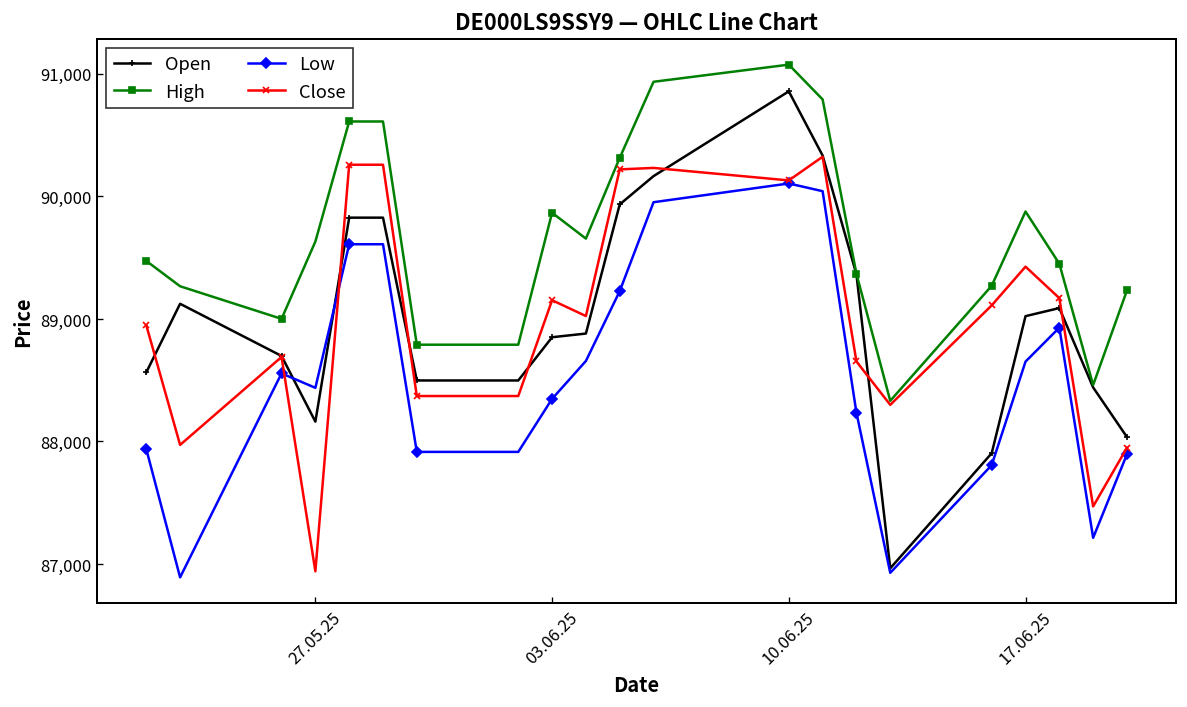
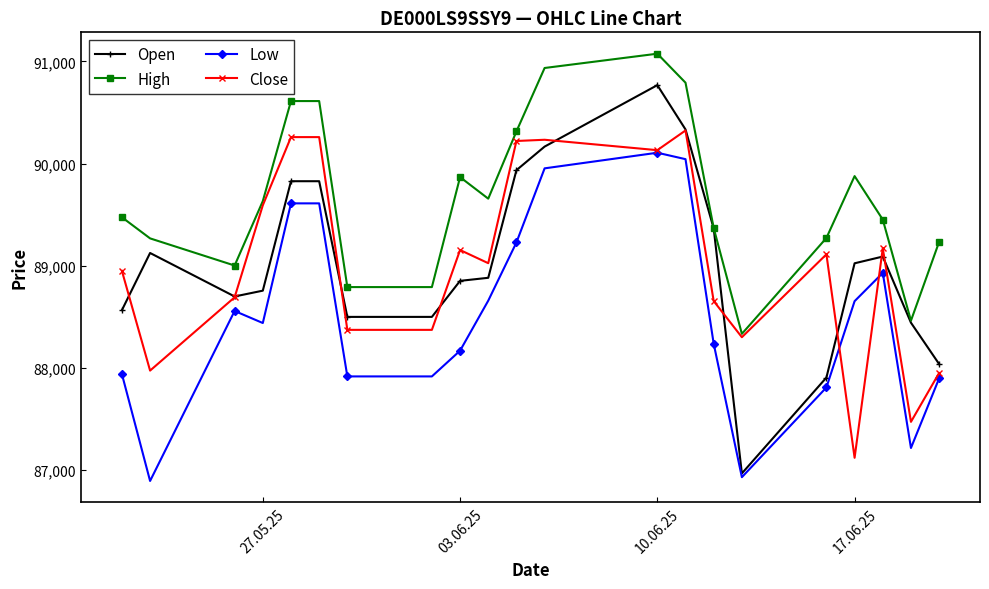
Open, 27.05.25: 88,160 -> 88,760
Close, 27.05.25: 86,940 -> 89,590
Low, 03.06.25: 88,350 -> 88,170
Open, 10.06.25: 90,860 -> 90,770
Close, 17.06.25: 89,430 -> 87,120
